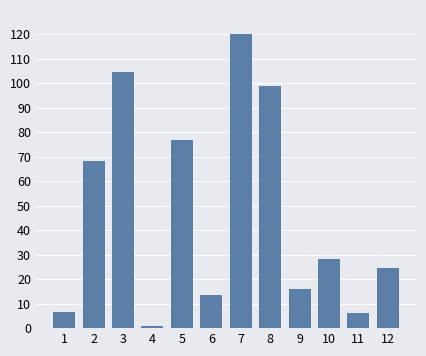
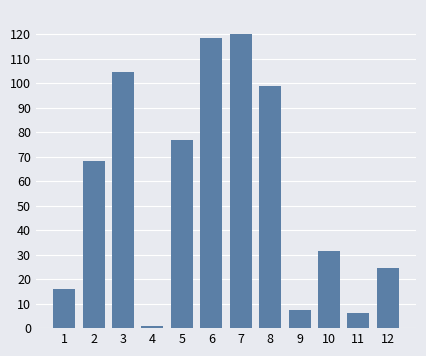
1: 7 -> 16
6: 13 -> 118
9: 16 -> 8
10: 28 -> 32
